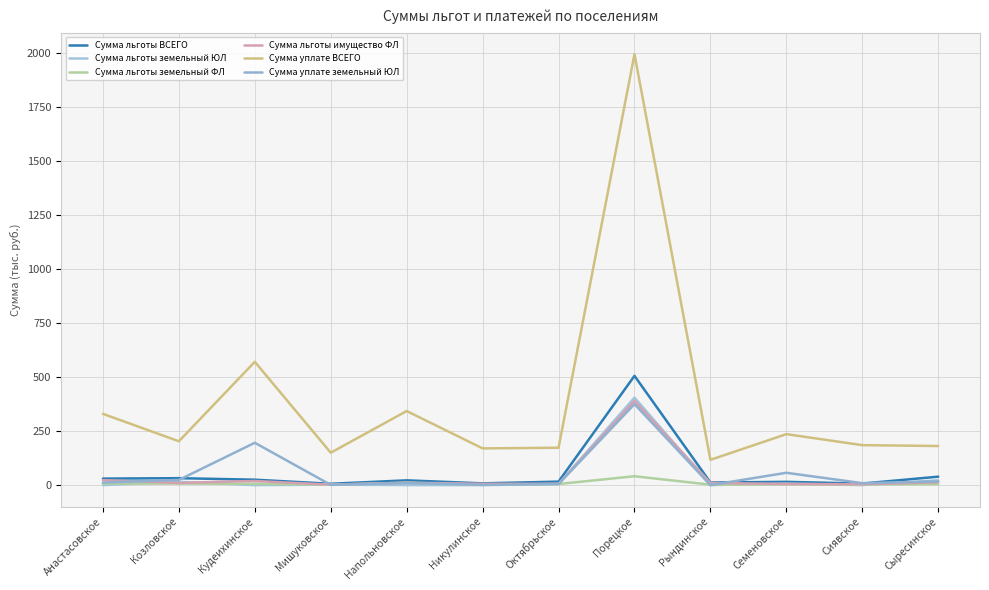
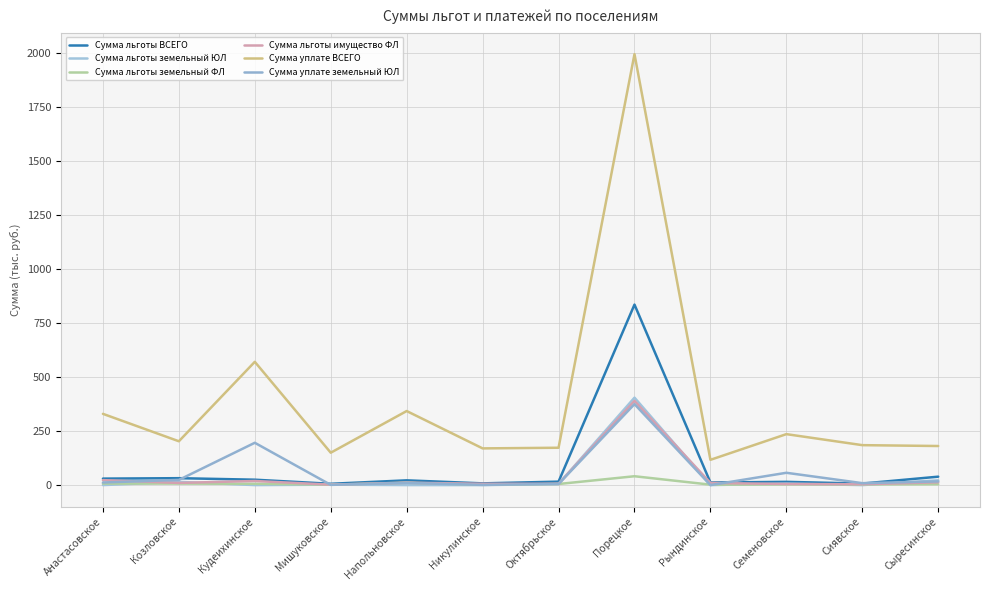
Сумма льготы ВСЕГО, Порецкое: 510 -> 840
